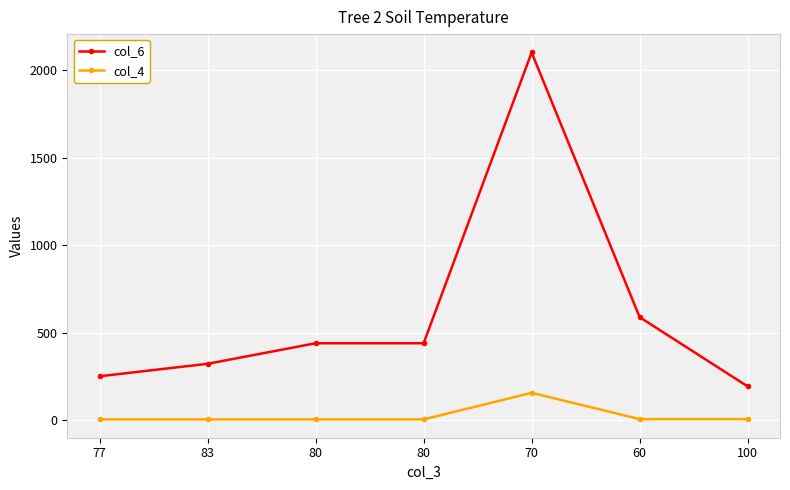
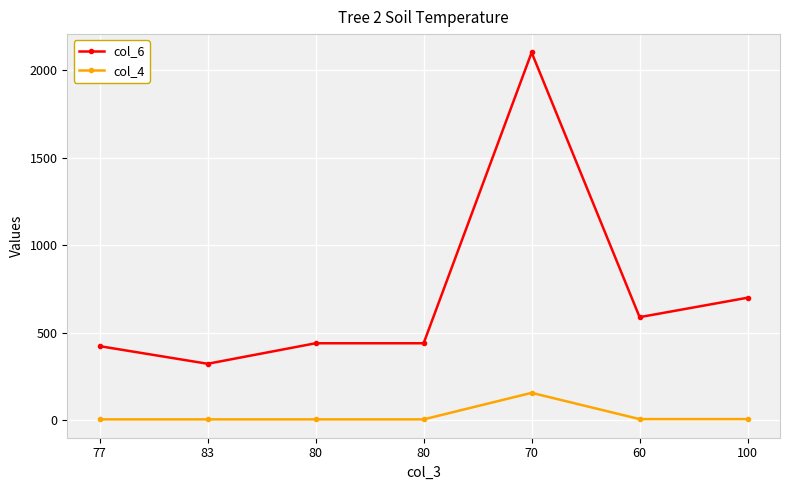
col_6, 77: 250 -> 420
col_6, 100: 190 -> 700
